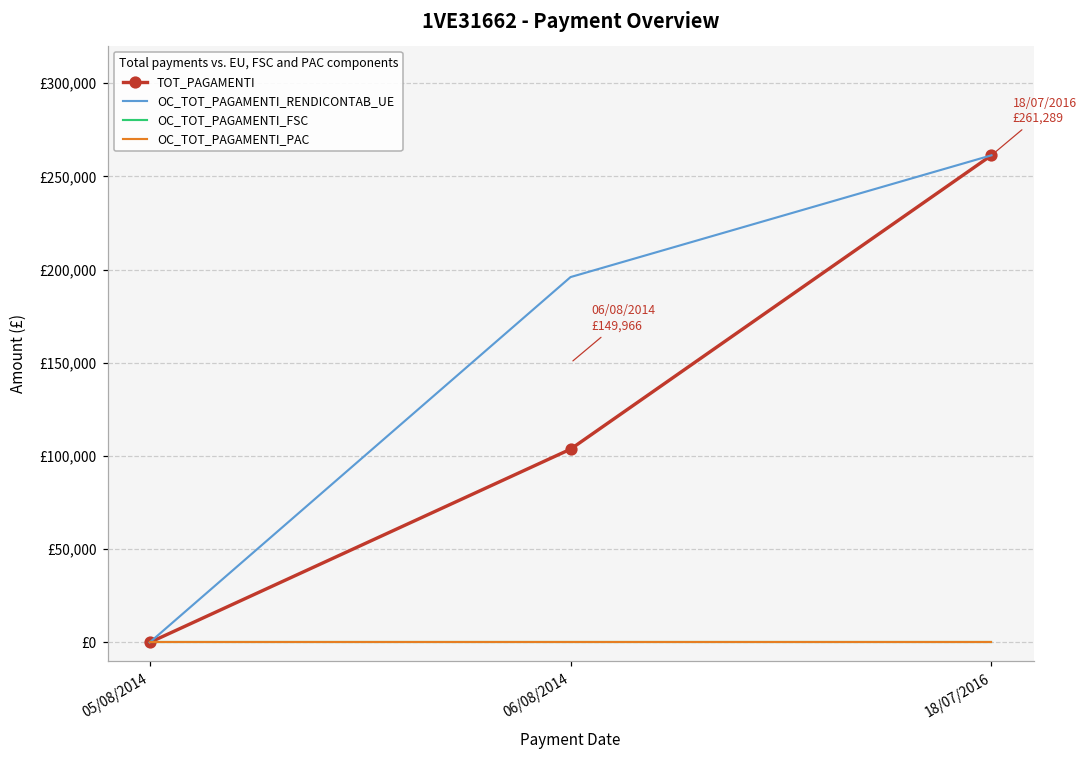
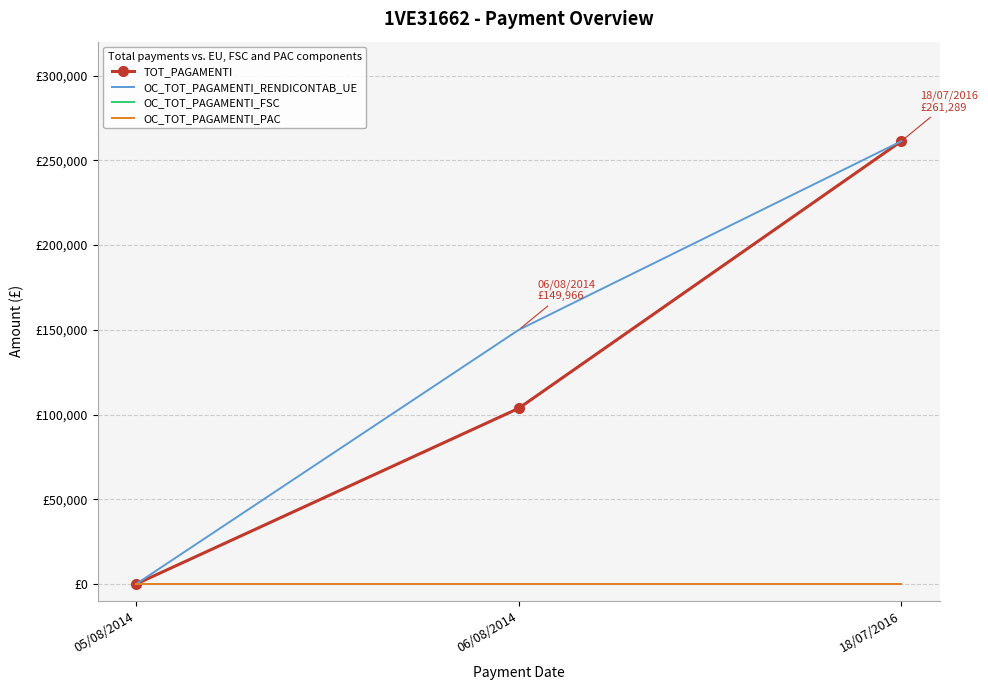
OC_TOT_PAGAMENTI_RENDICONTAB_UE, 06/08/2014: £196,000 -> £150,000
